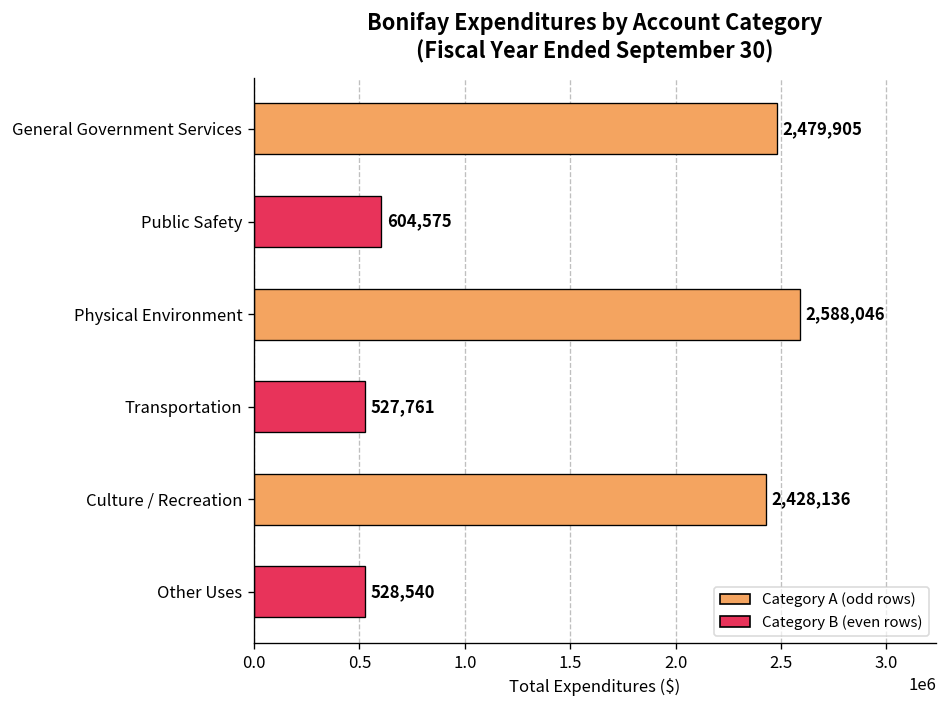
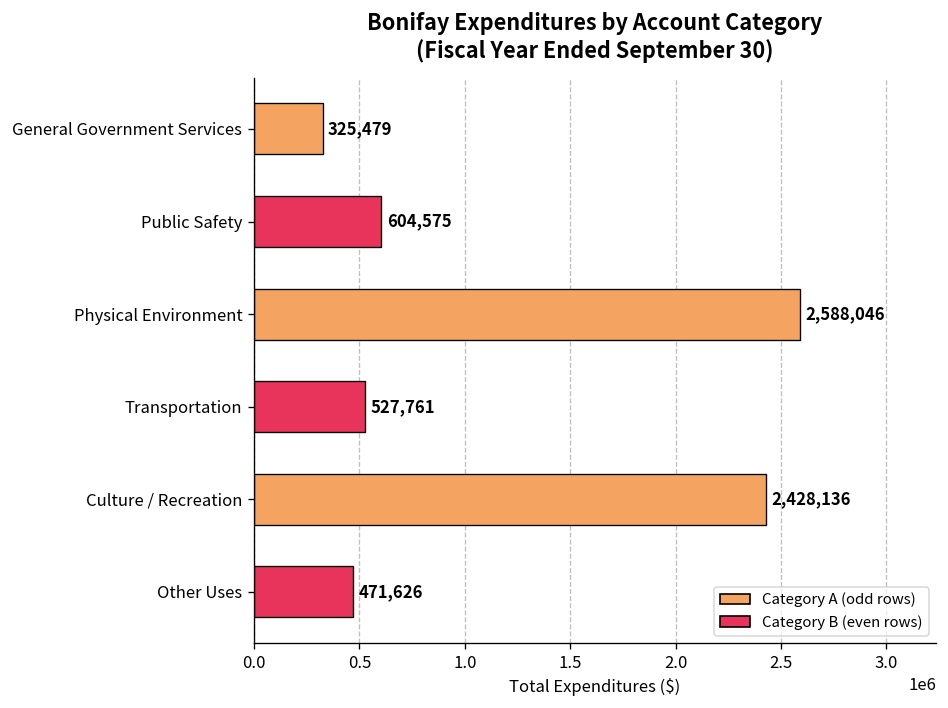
General Government Services: 2,479,905 -> 325,479
Other Uses: 528,540 -> 471,626
